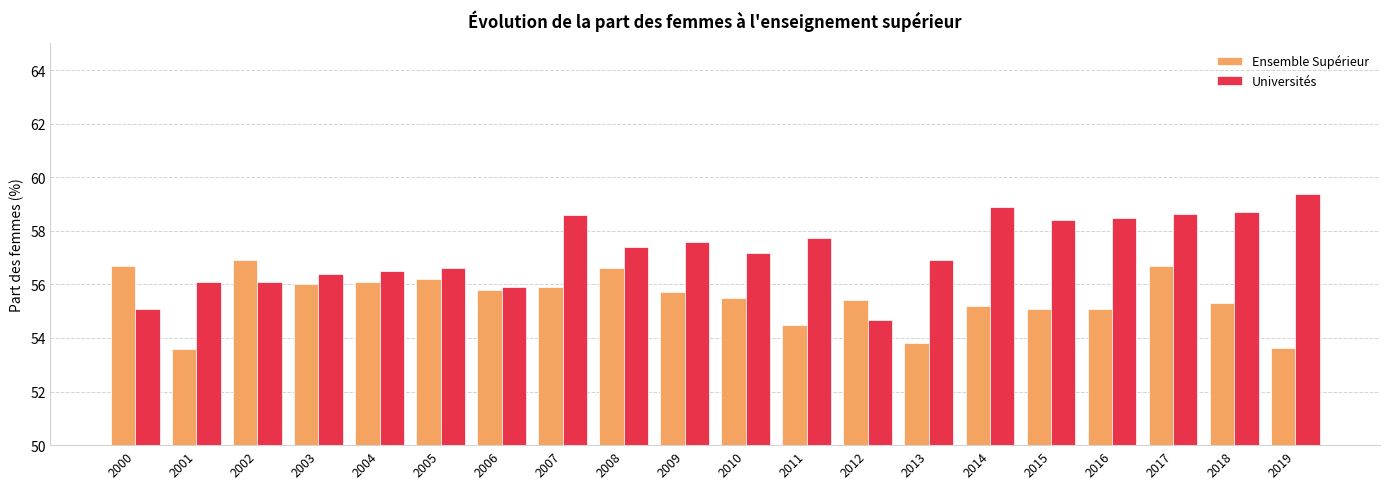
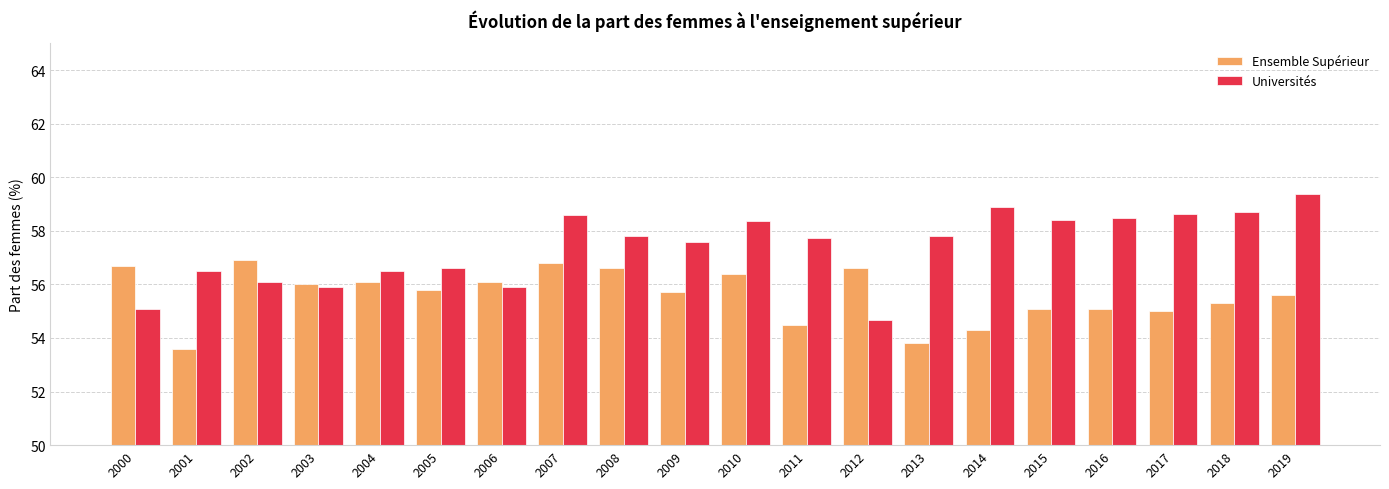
Universités, 2001: 56.1 -> 56.5
Universités, 2003: 56.4 -> 55.9
Ensemble Supérieur, 2005: 56.2 -> 55.8
Ensemble Supérieur, 2006: 55.8 -> 56.1
Ensemble Supérieur, 2007: 55.9 -> 56.8
Universités, 2008: 57.4 -> 57.8
Ensemble Supérieur, 2010: 55.5 -> 56.4
Universités, 2010: 57.2 -> 58.4
Ensemble Supérieur, 2012: 55.4 -> 56.6
Universités, 2013: 56.9 -> 57.8
Ensemble Supérieur, 2014: 55.2 -> 54.3
Ensemble Supérieur, 2017: 56.7 -> 55.0
Ensemble Supérieur, 2019: 53.6 -> 55.6
